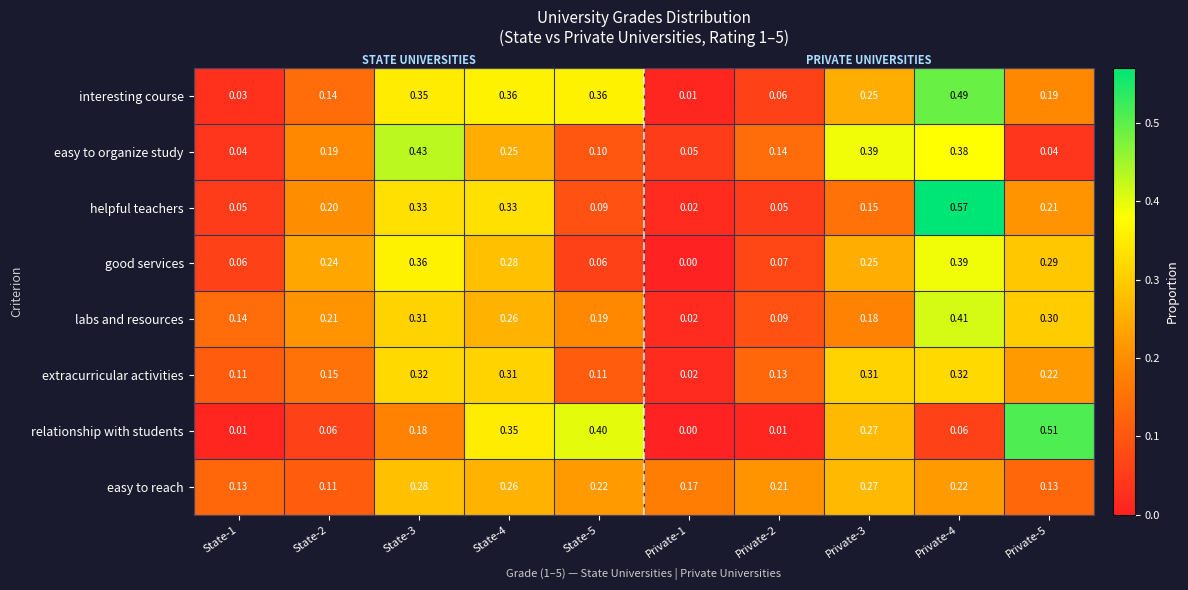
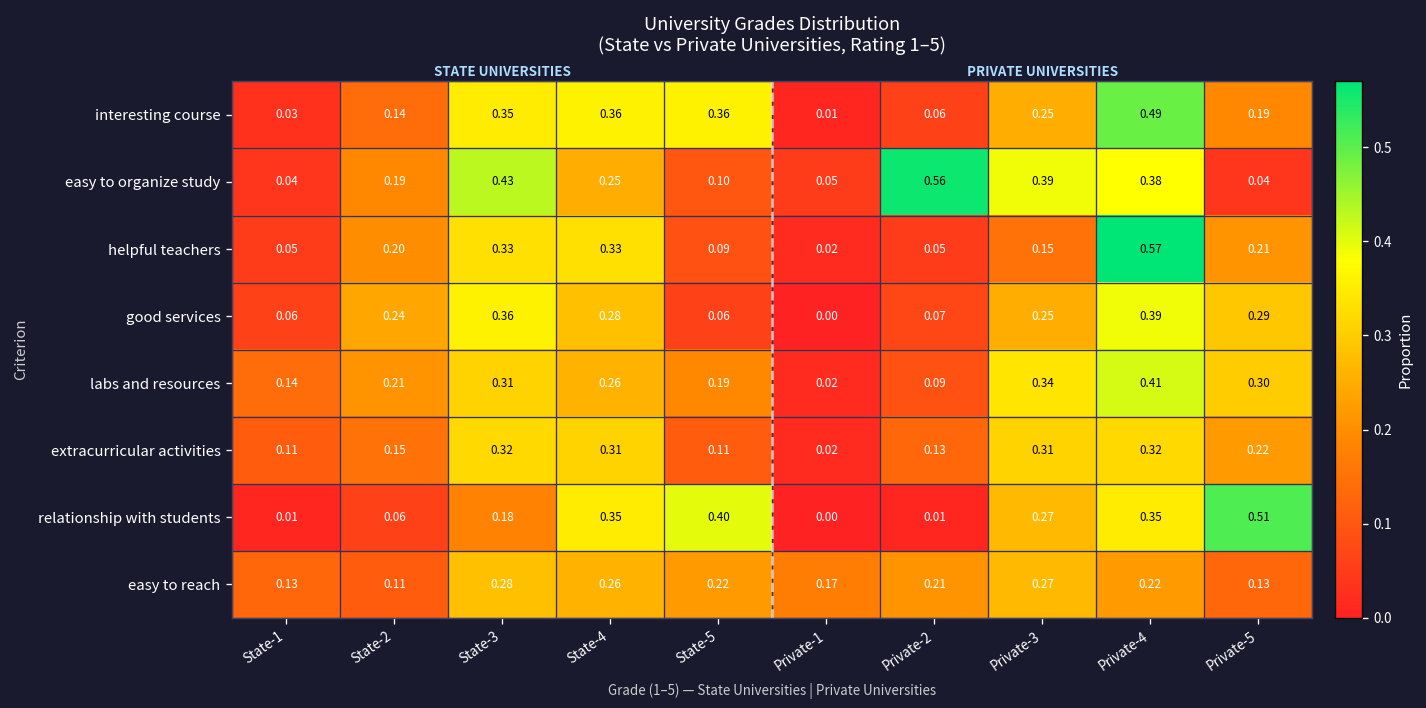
easy to organize study, Private-2: 0.14 -> 0.56
labs and resources, Private-3: 0.18 -> 0.34
relationship with students, Private-4: 0.06 -> 0.35
